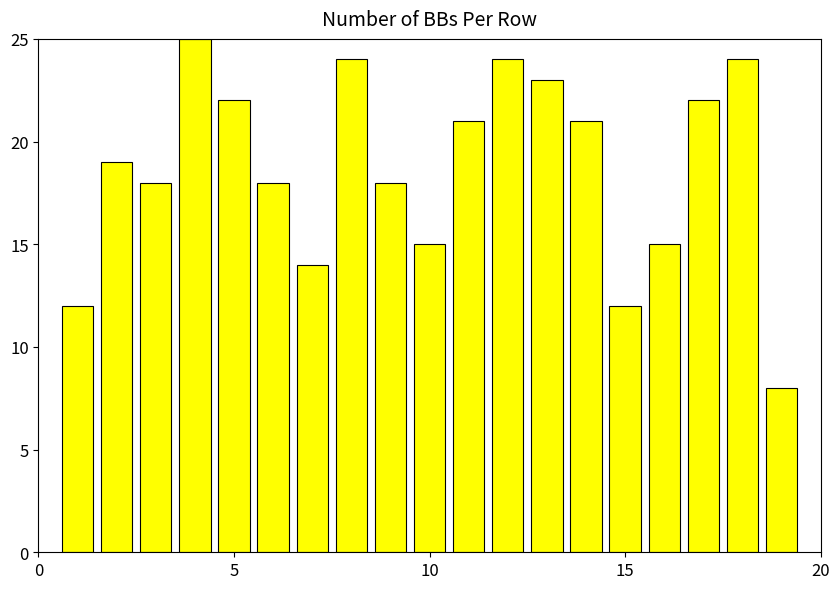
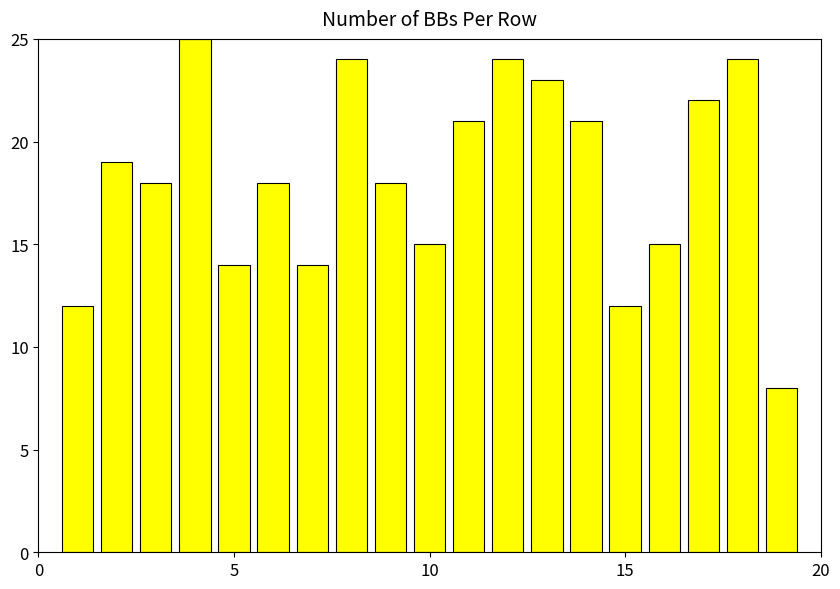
5: 22 -> 14
